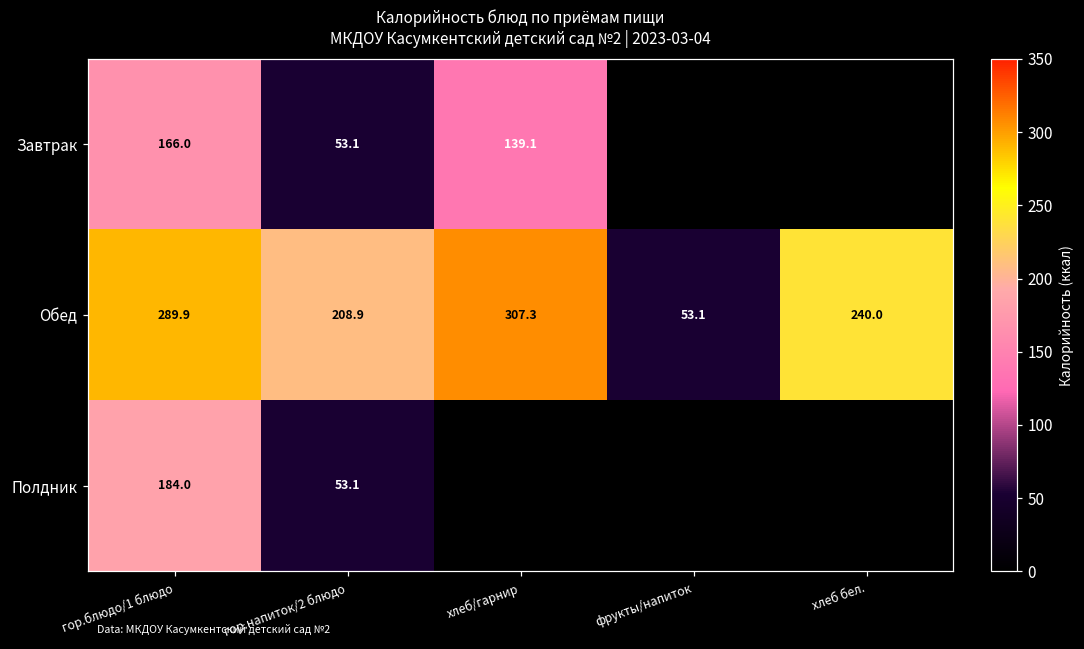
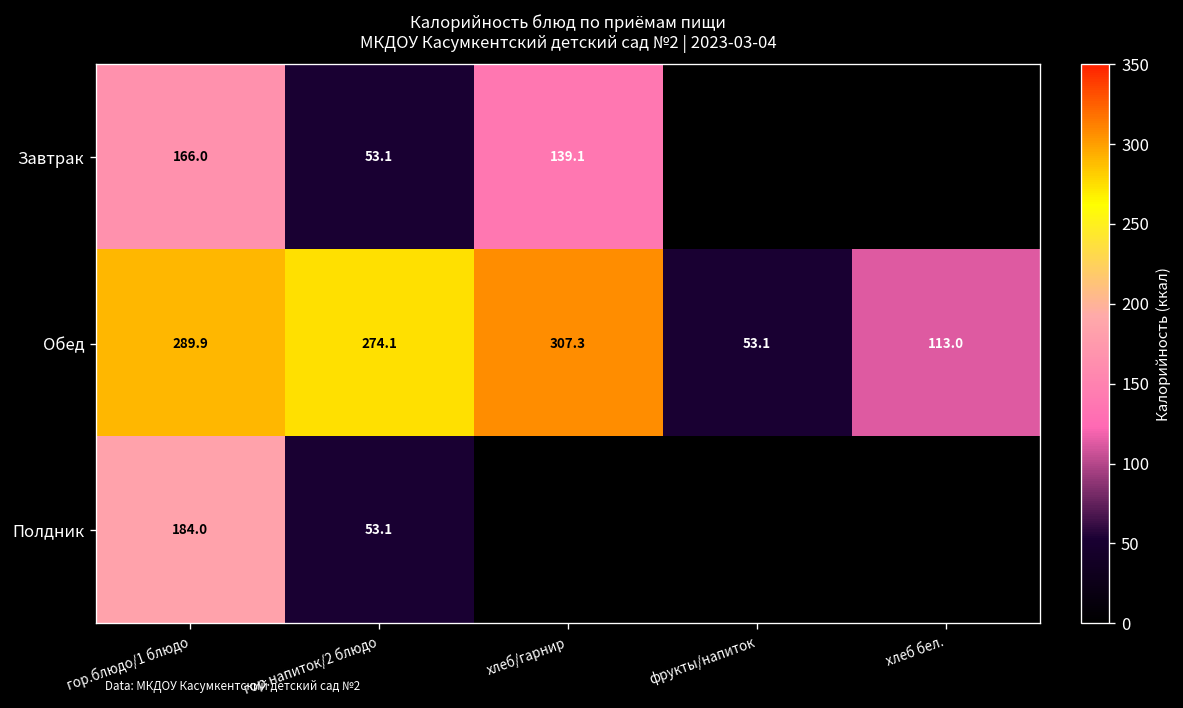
Обед, гор.напиток/2 блюдо: 208.9 -> 274.1
Обед, хлеб бел.: 240.0 -> 113.0
